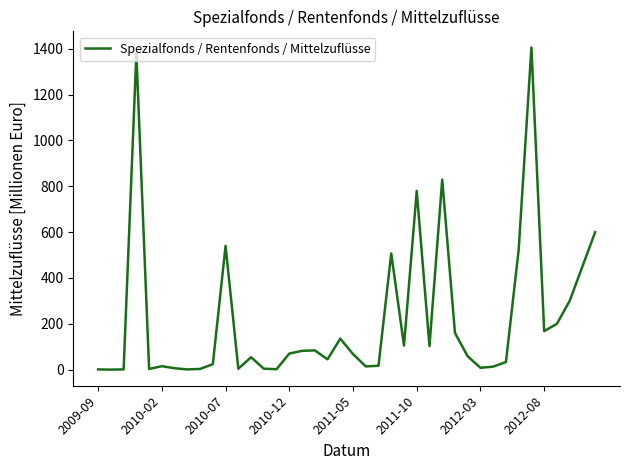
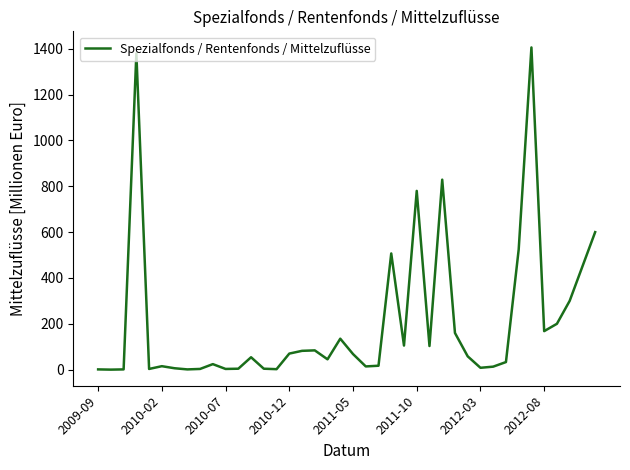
2010-07: 540 -> 0
